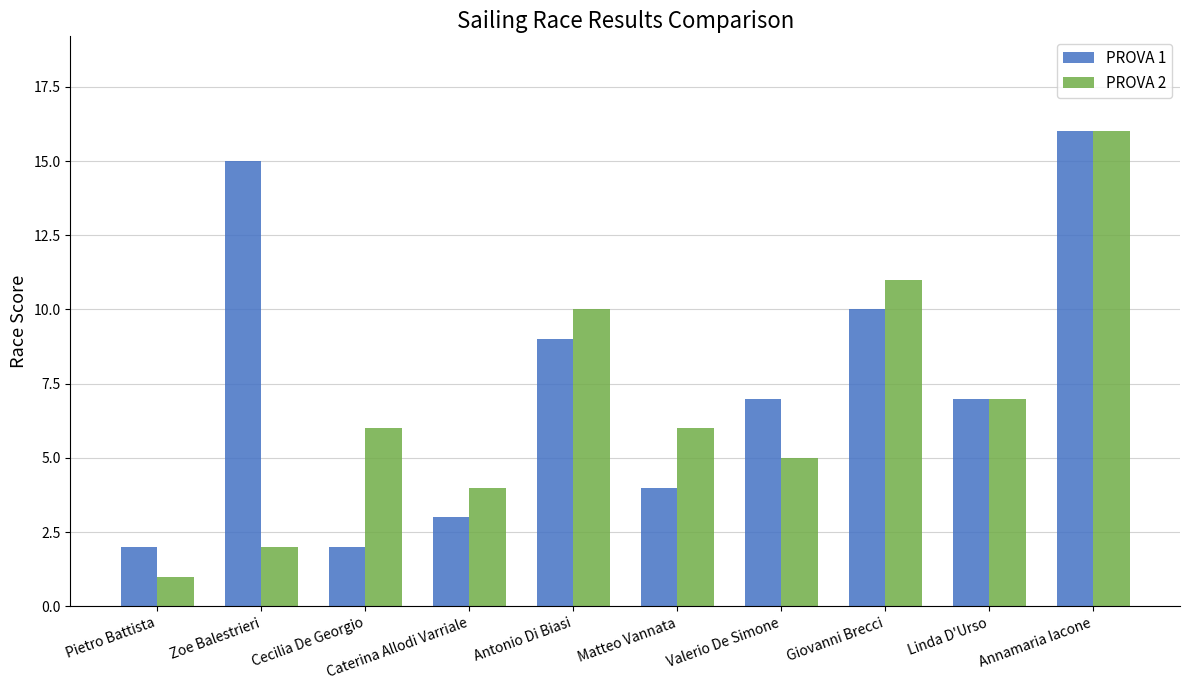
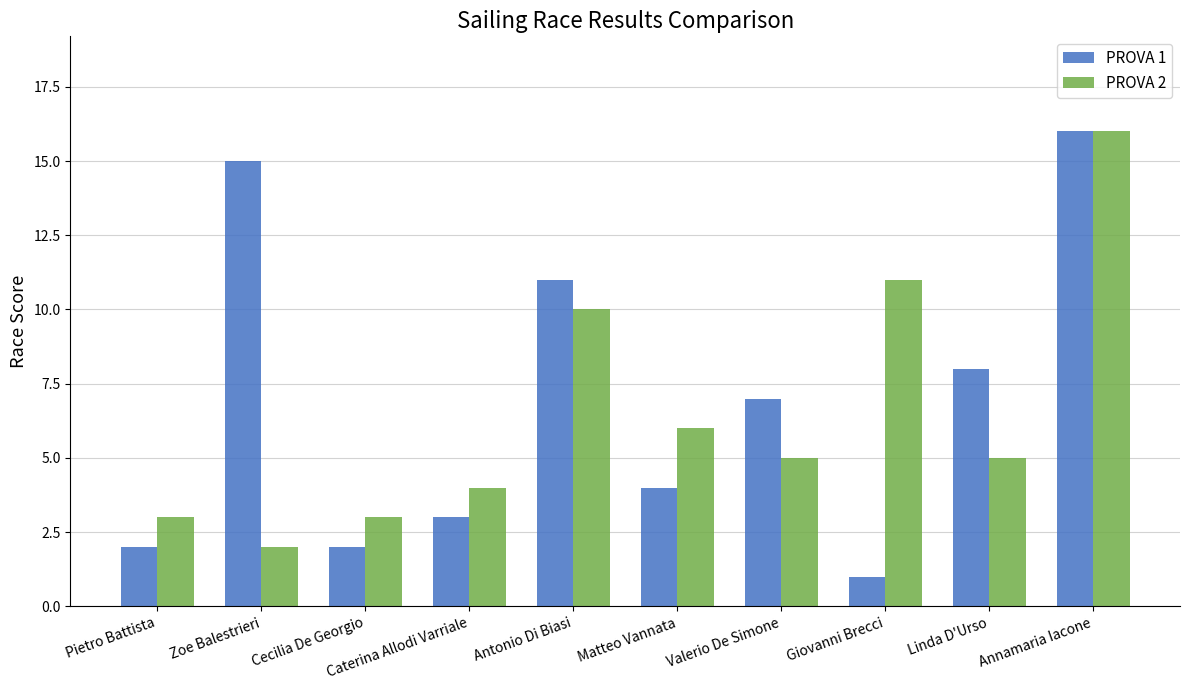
PROVA 2, Pietro Battista: 1 -> 3
PROVA 2, Cecilia De Georgio: 6 -> 3
PROVA 1, Antonio Di Biasi: 9 -> 11
PROVA 1, Giovanni Brecci: 10 -> 1
PROVA 1, Linda D'Urso: 7 -> 8
PROVA 2, Linda D'Urso: 7 -> 5
